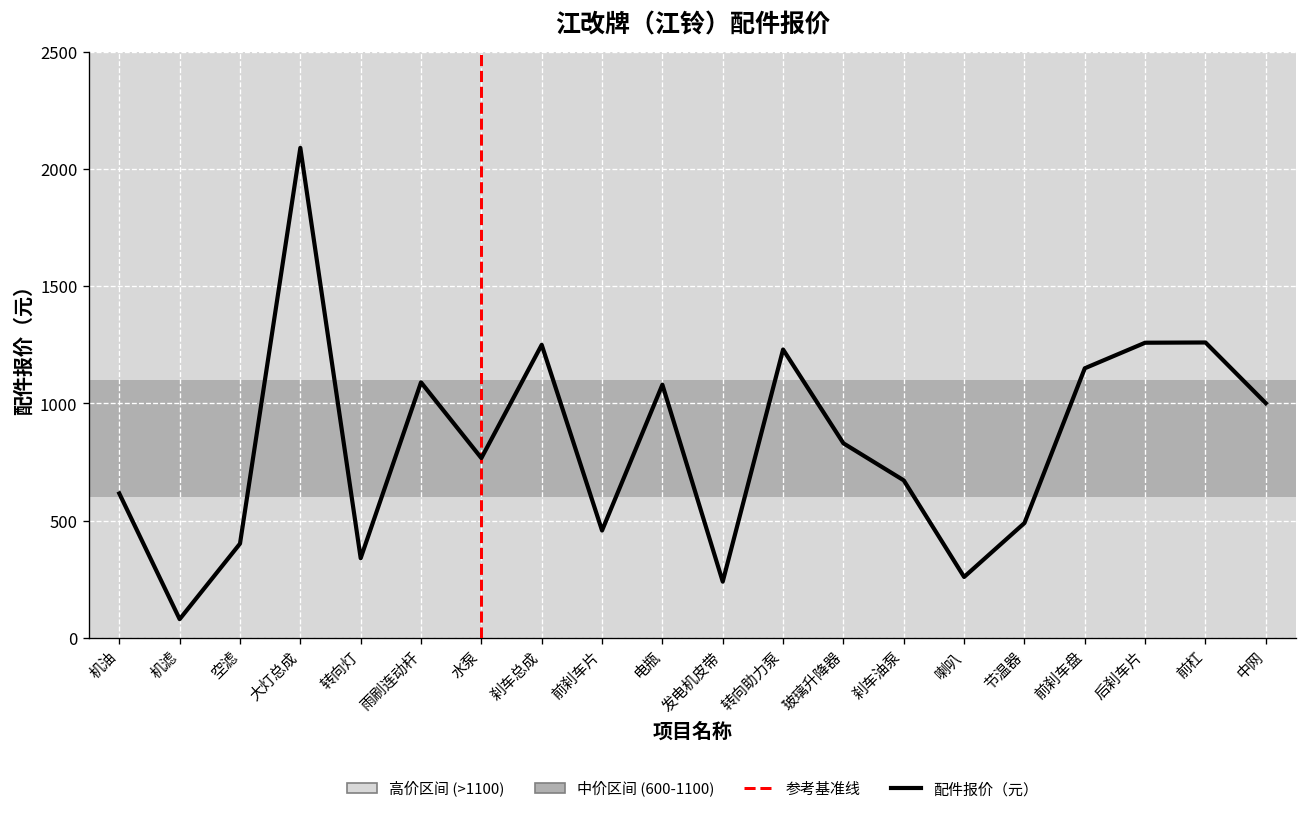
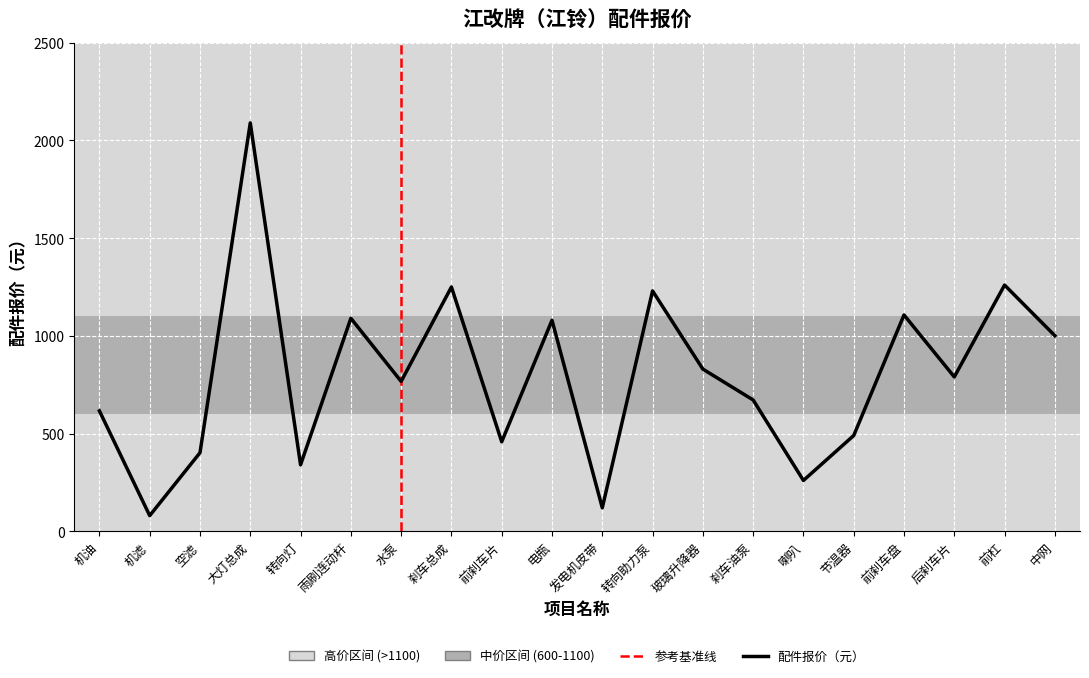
发电机皮带: 240 -> 120
前刹车盘: 1150 -> 1110
后刹车片: 1260 -> 790
